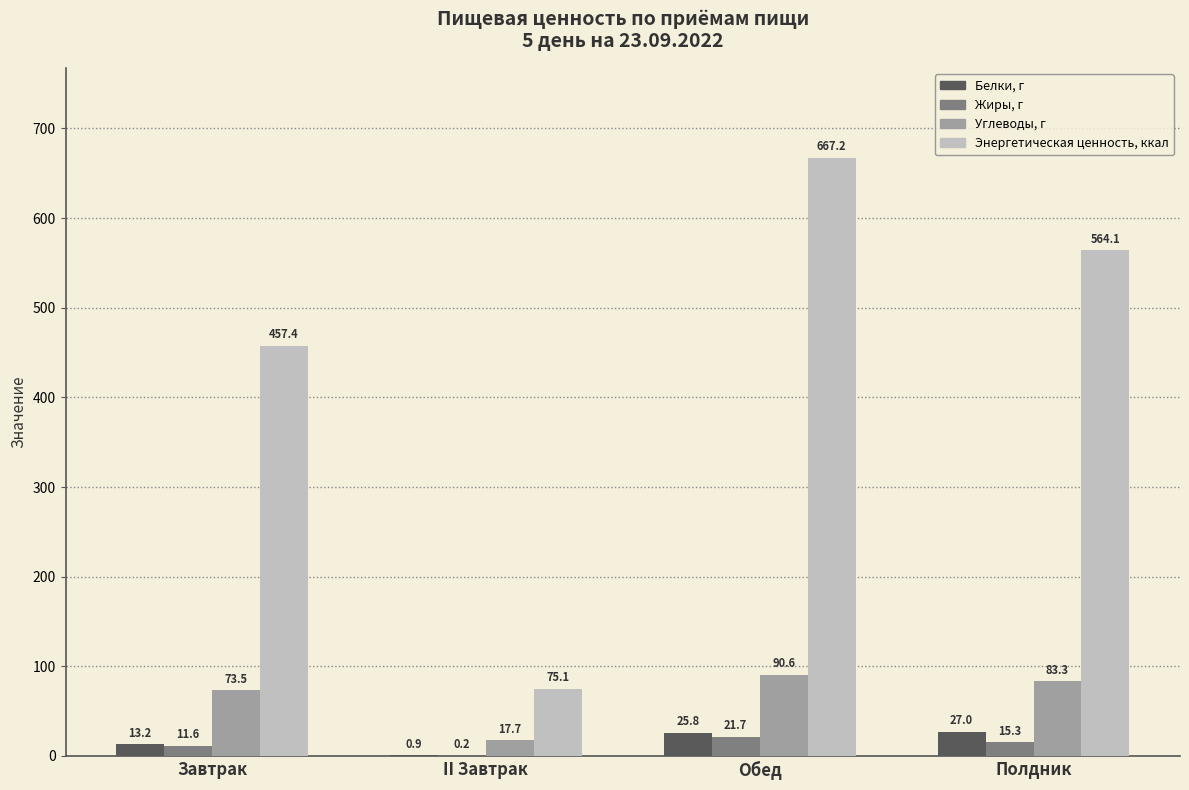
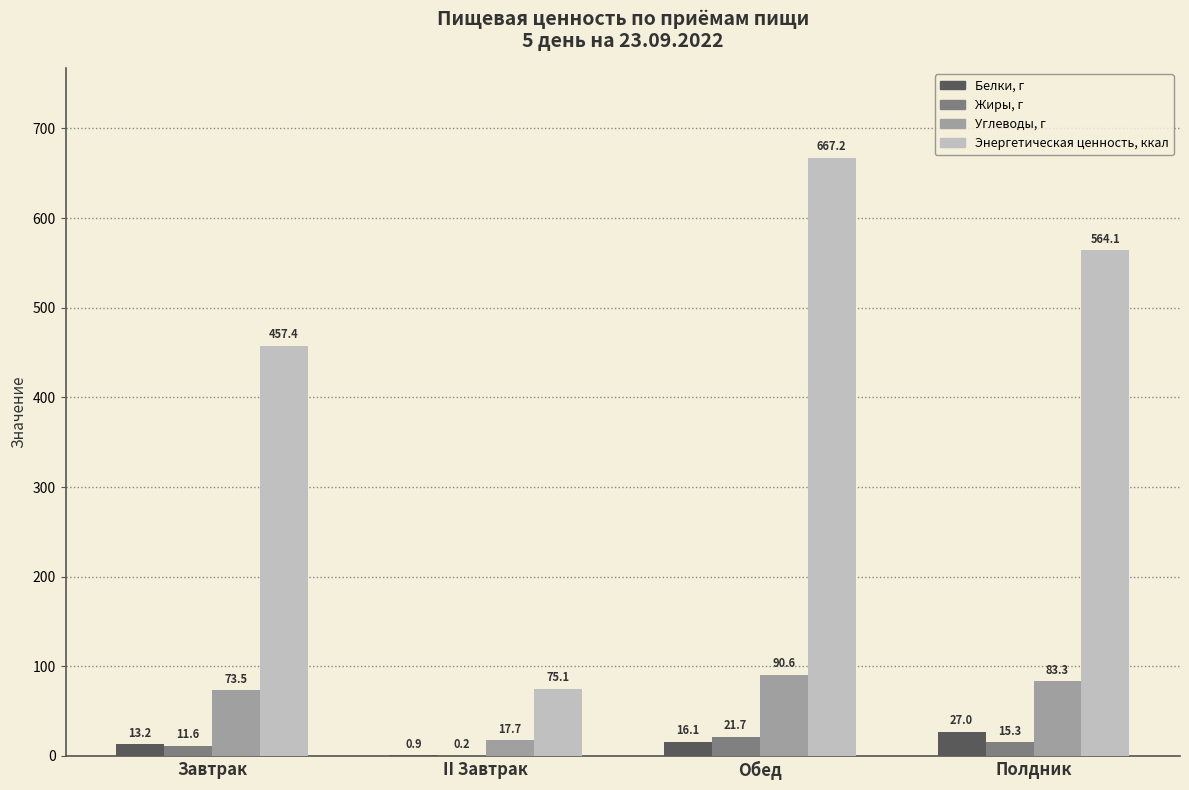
Белки, г, Обед: 25.8 -> 16.1
